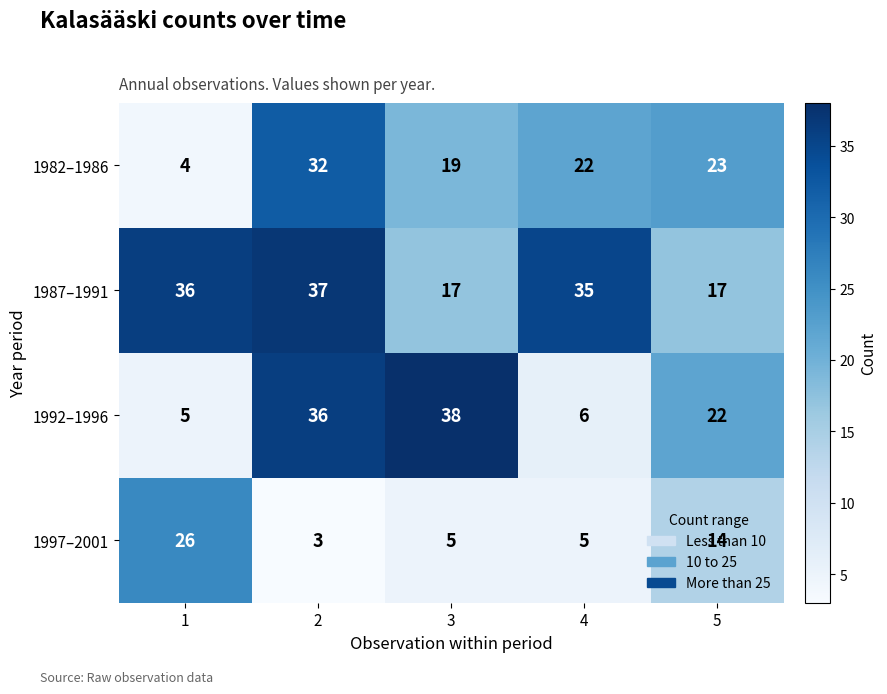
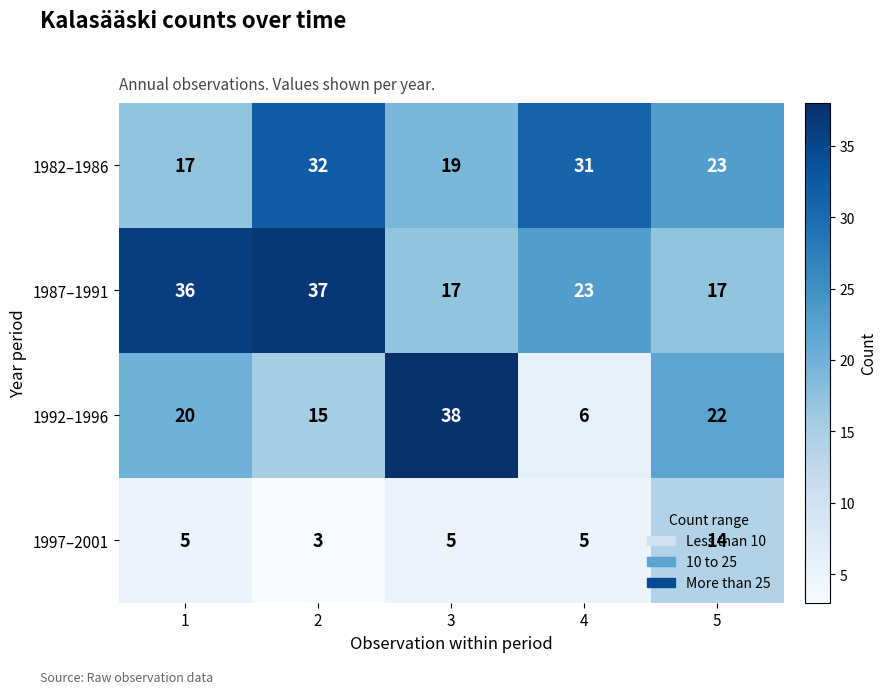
1982–1986, 1: 4 -> 17
1982–1986, 4: 22 -> 31
1987–1991, 4: 35 -> 23
1992–1996, 1: 5 -> 20
1992–1996, 2: 36 -> 15
1997–2001, 1: 26 -> 5
